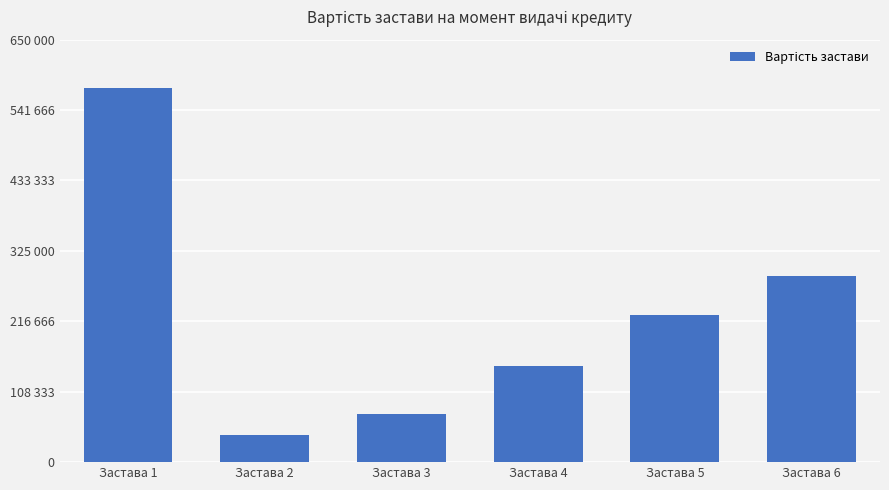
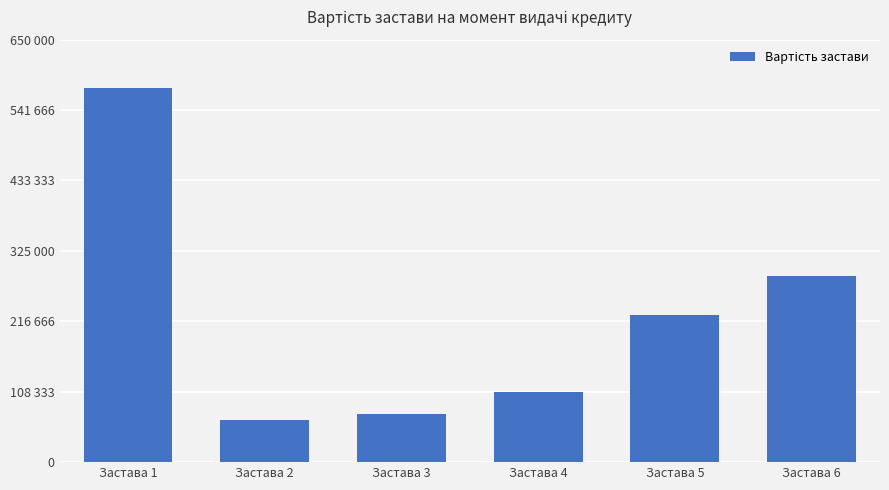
Застава 2: 40000 -> 60000
Застава 4: 150000 -> 110000
